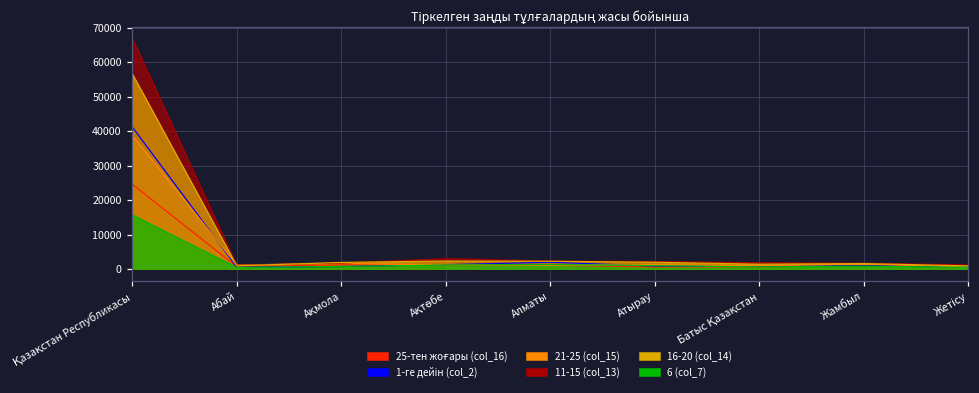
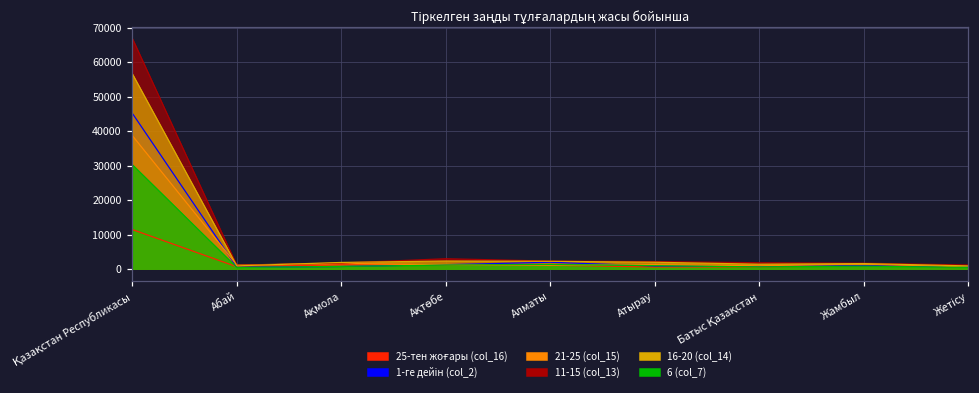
25-тен жоғары (col_16), Қазақстан Республикасы: 25000 -> 11000
1-ге дейін (col_2), Қазақстан Республикасы: 41000 -> 45000
6 (col_7), Қазақстан Республикасы: 16000 -> 30000
